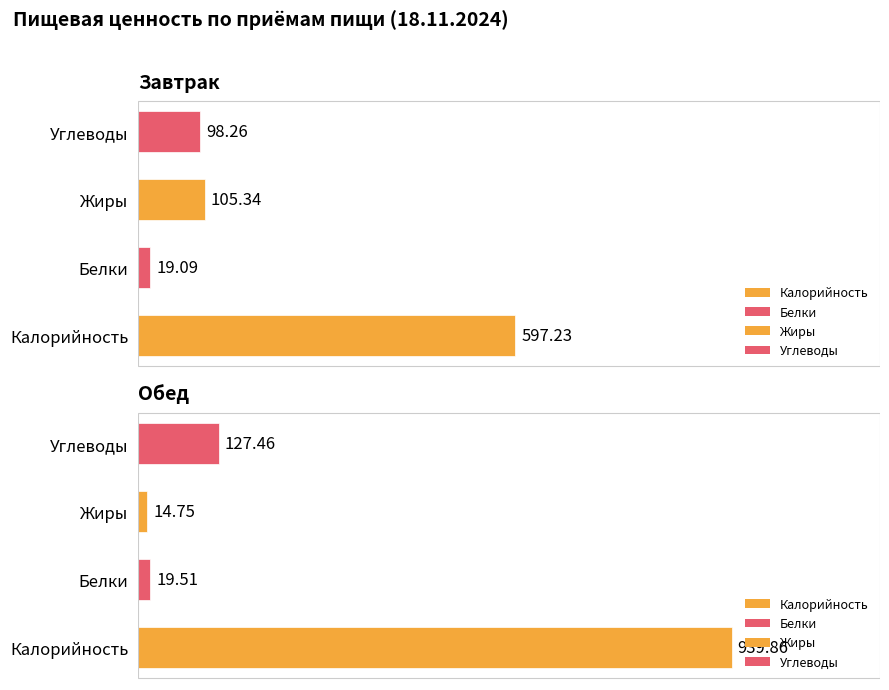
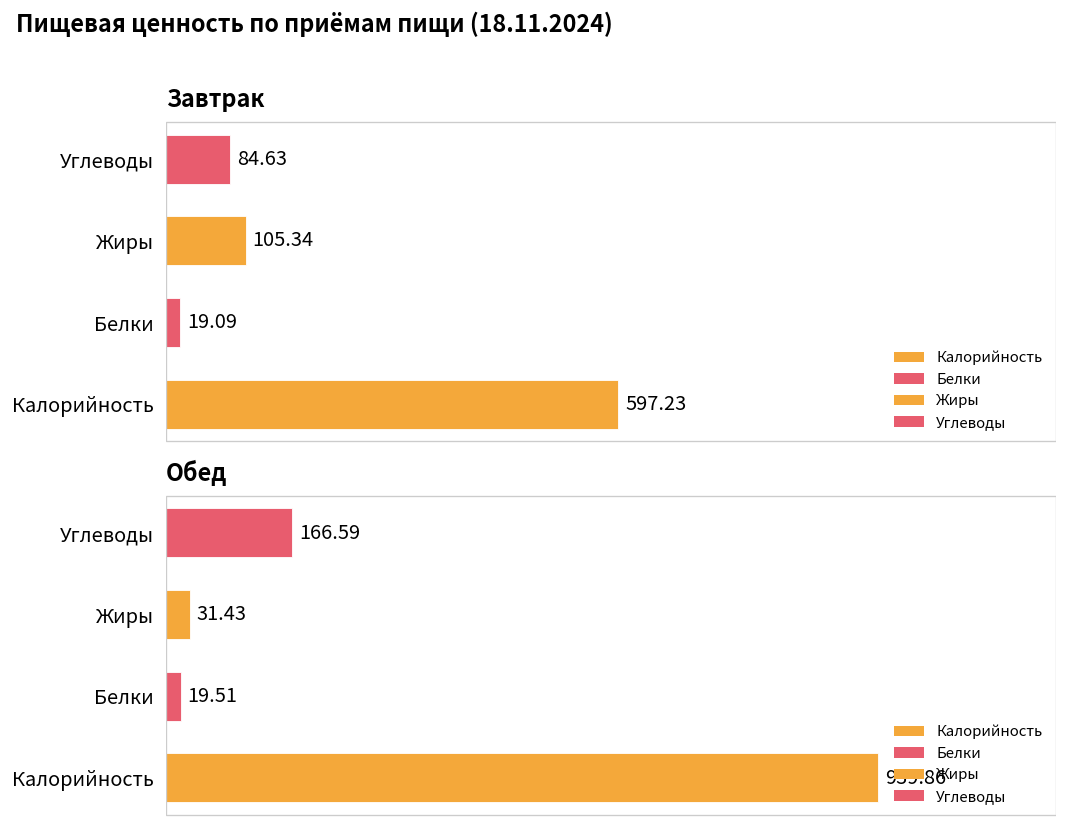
Завтрак, Углеводы: 98.26 -> 84.63
Обед, Углеводы: 127.46 -> 166.59
Обед, Жиры: 14.75 -> 31.43
